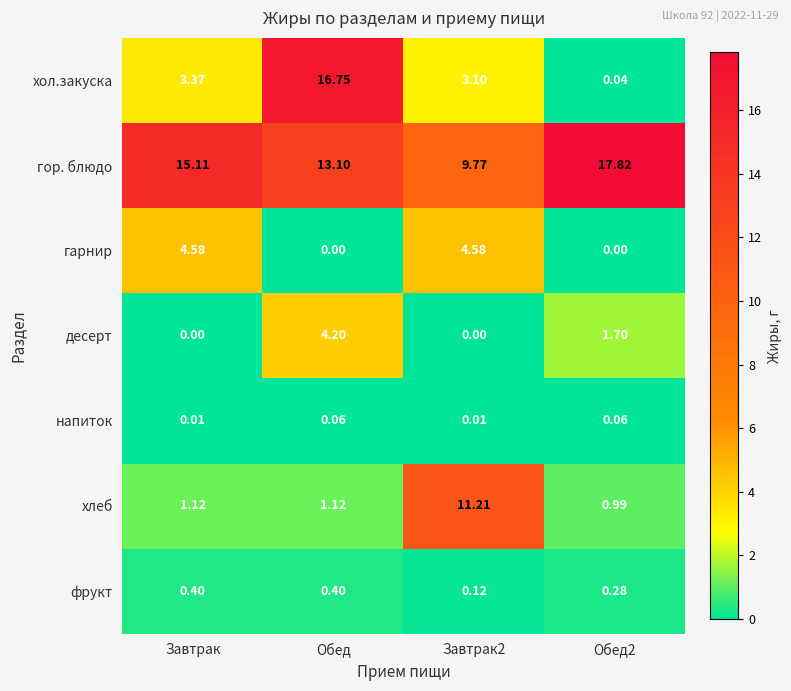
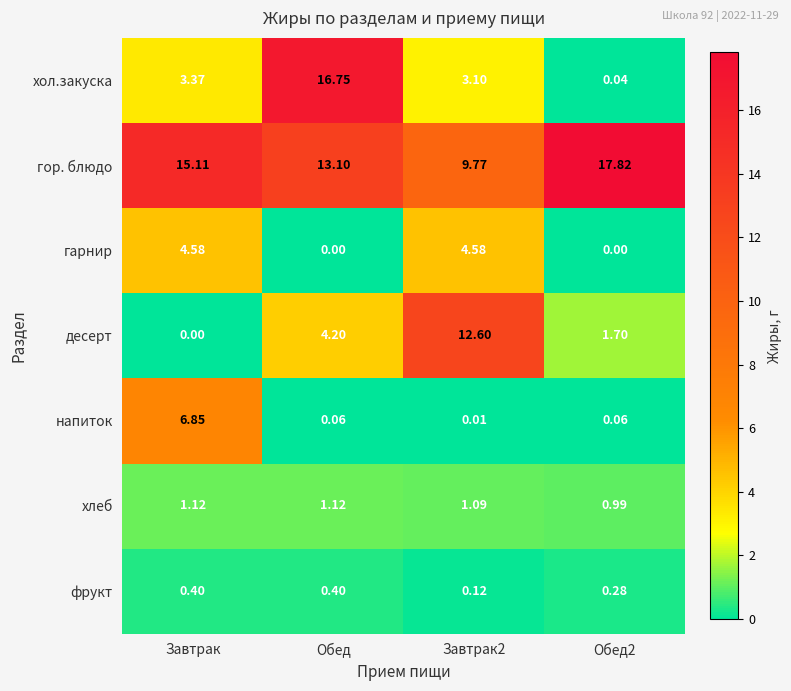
десерт, Завтрак2: 0.00 -> 12.60
напиток, Завтрак: 0.01 -> 6.85
хлеб, Завтрак2: 11.21 -> 1.09
